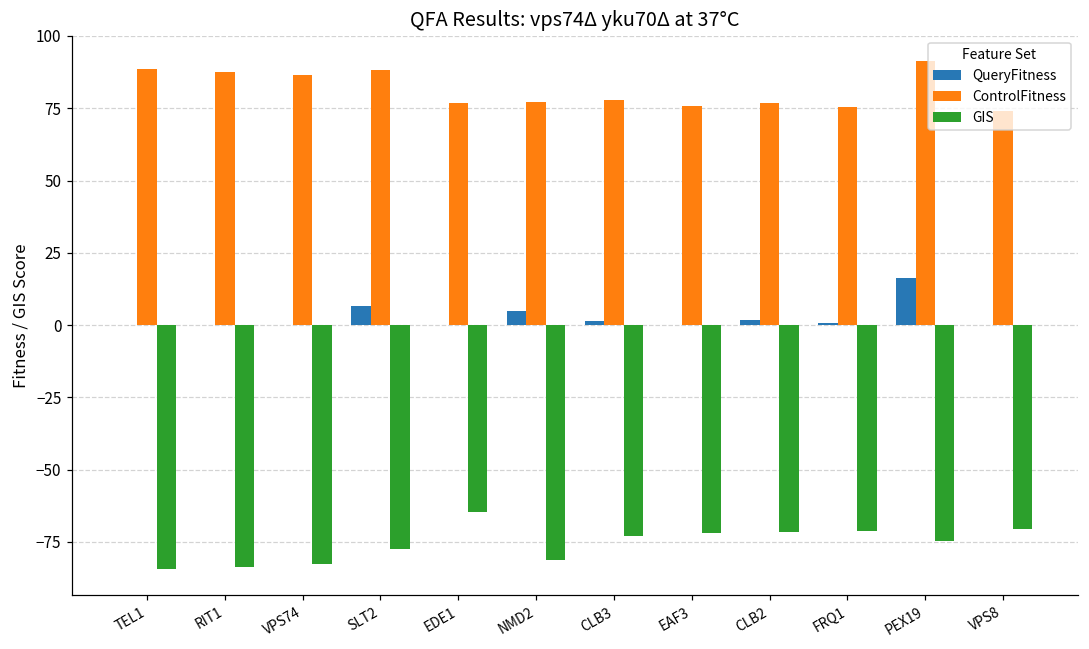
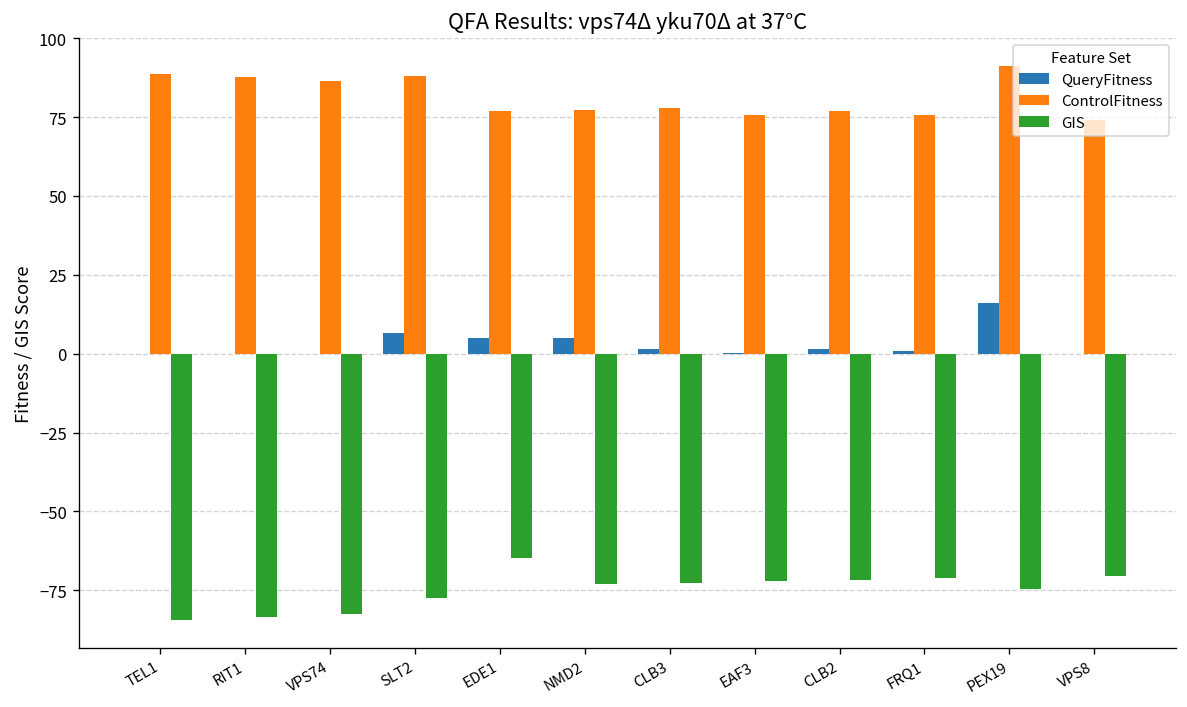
QueryFitness, EDE1: 0 -> 5
GIS, NMD2: -81 -> -73
